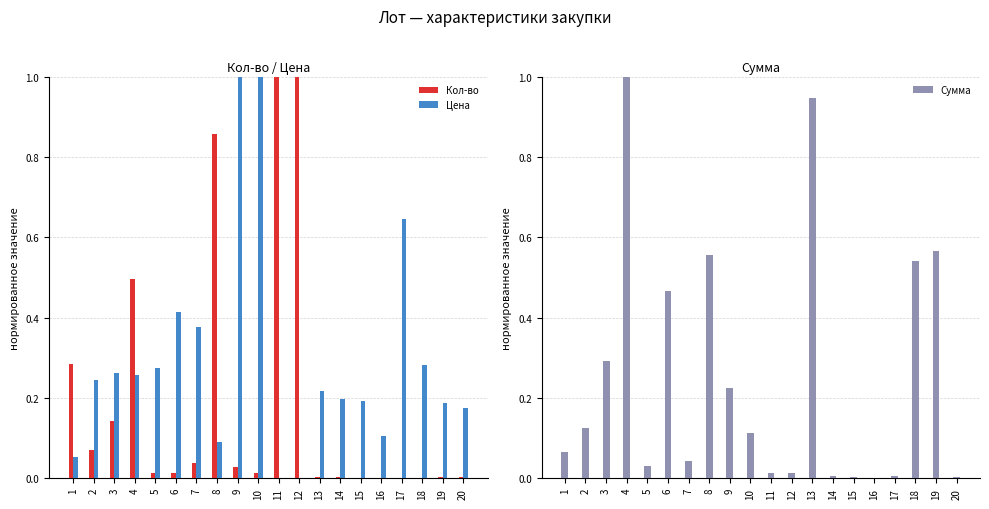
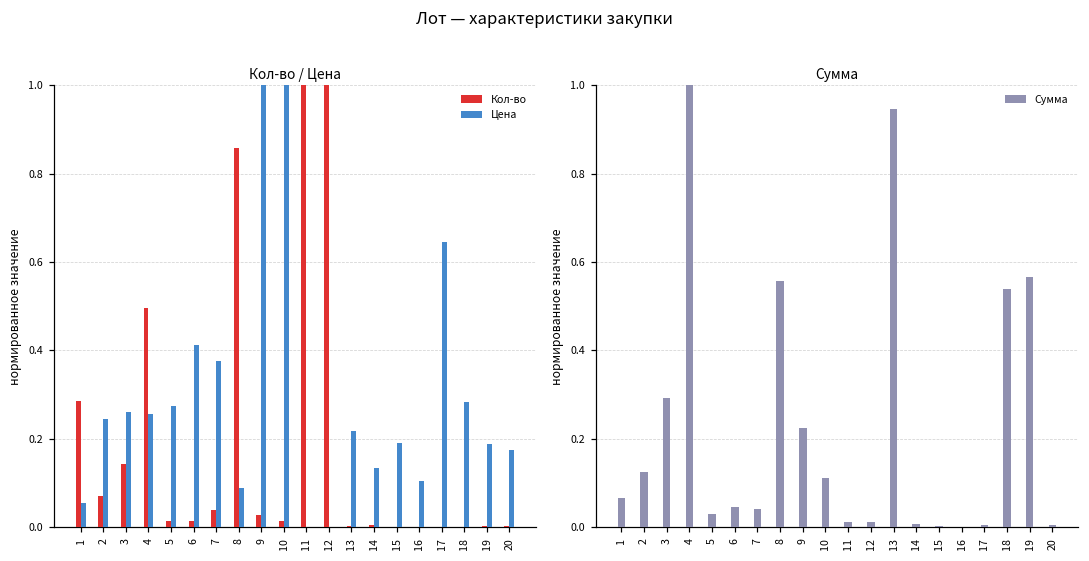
Кол-во / Цена, Цена, 14: 0.20 -> 0.13
Сумма, 6: 0.46 -> 0.05
